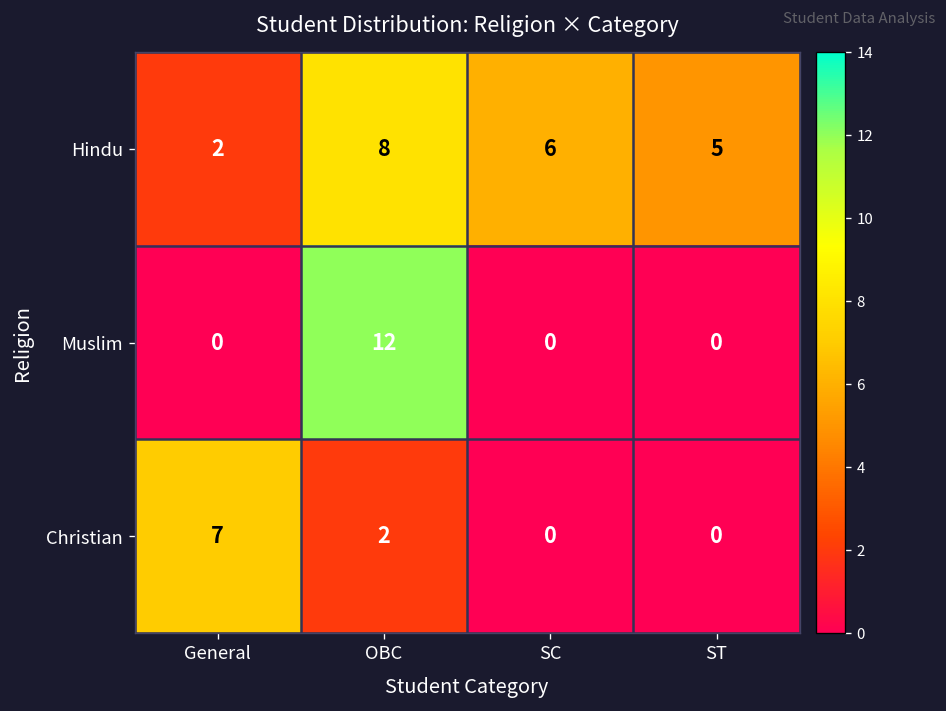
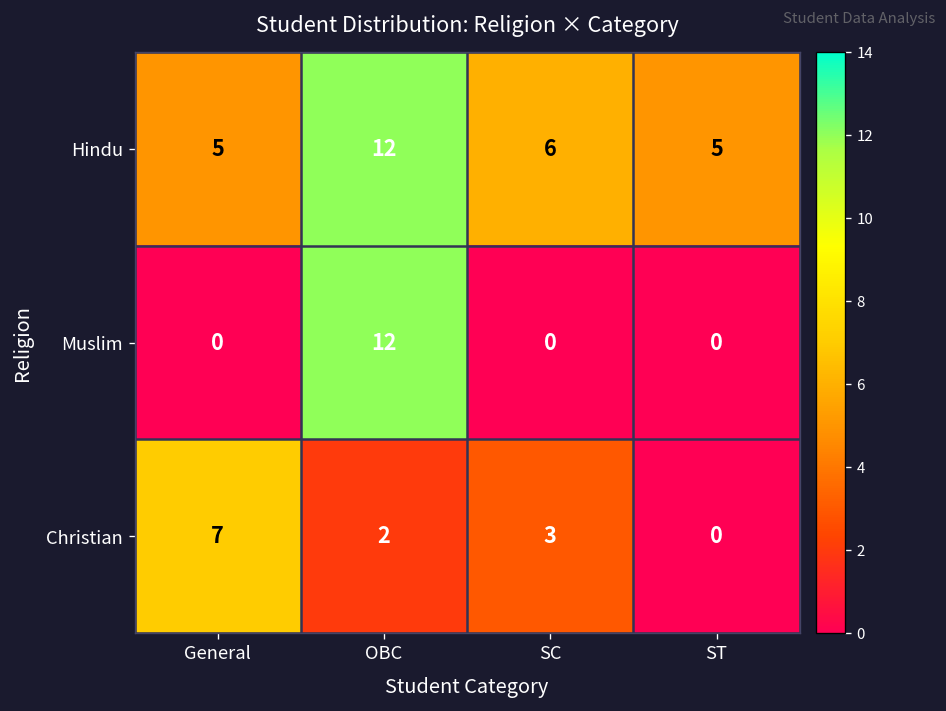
Hindu, General: 2 -> 5
Hindu, OBC: 8 -> 12
Christian, SC: 0 -> 3
